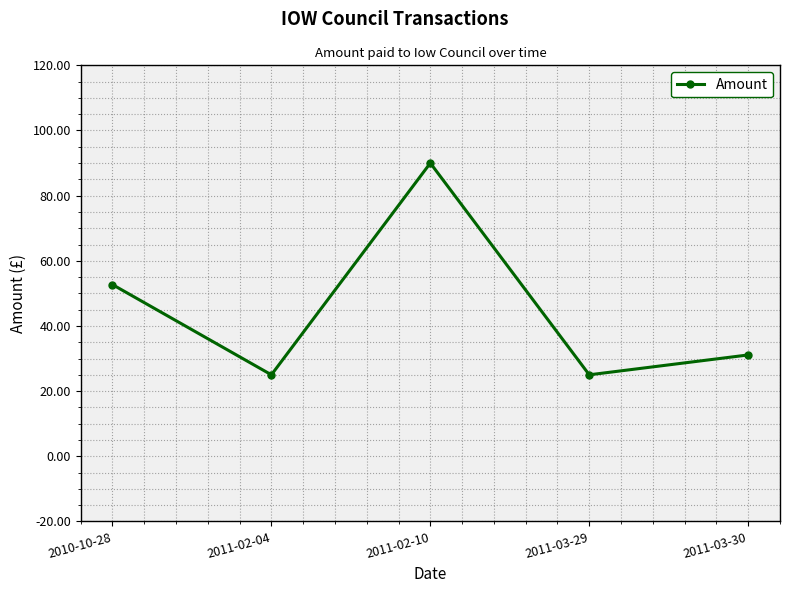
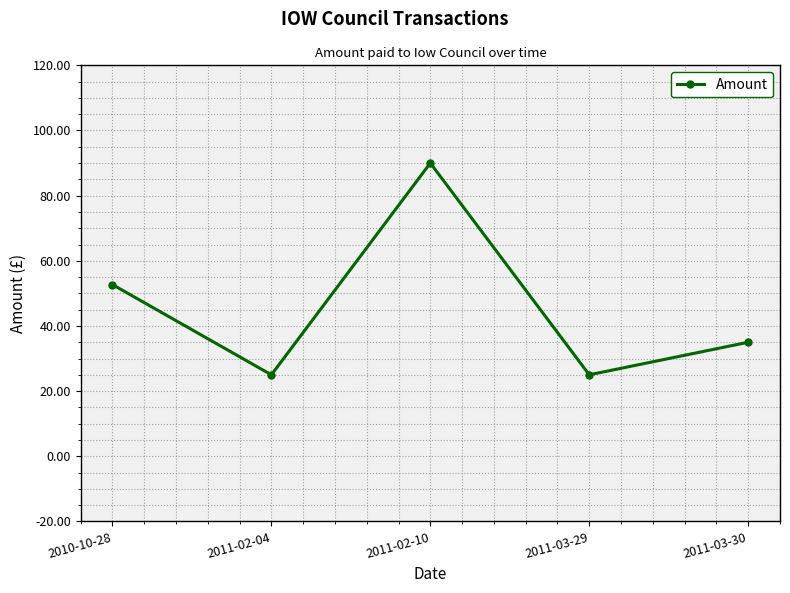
2011-03-30: 31 -> 35
